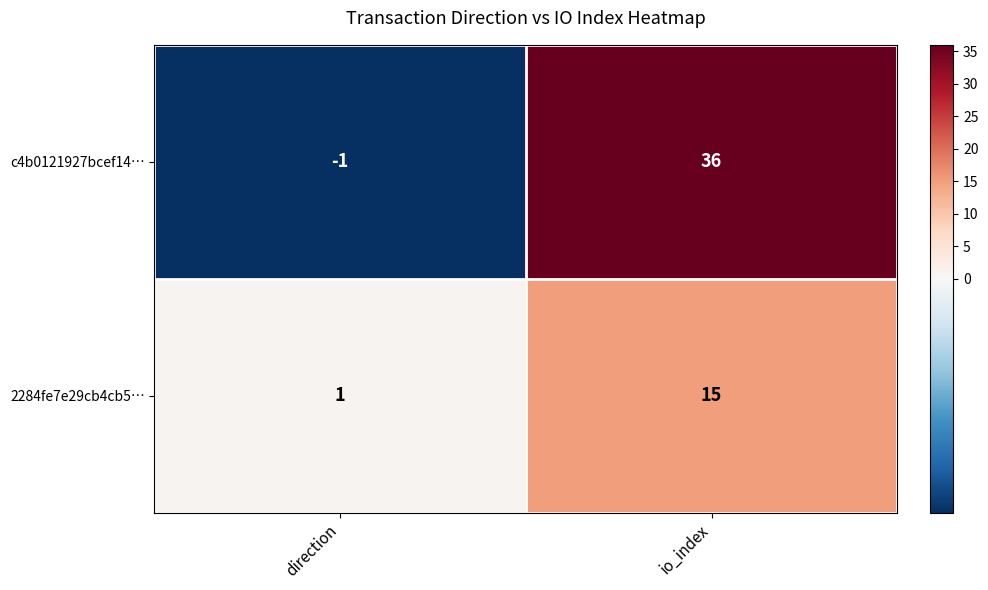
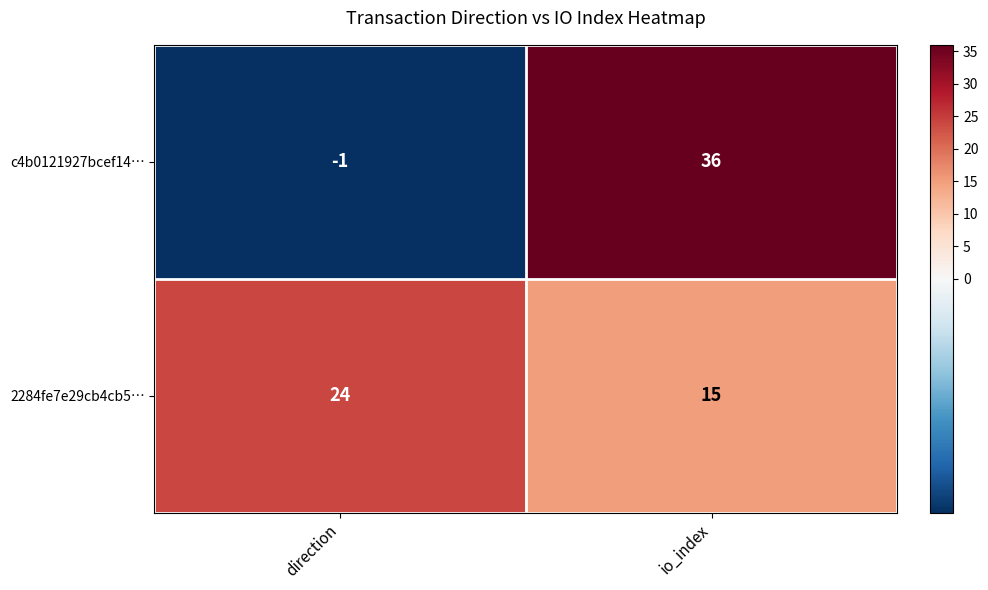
2284fe7e29cb4cb5…, direction: 1 -> 24
